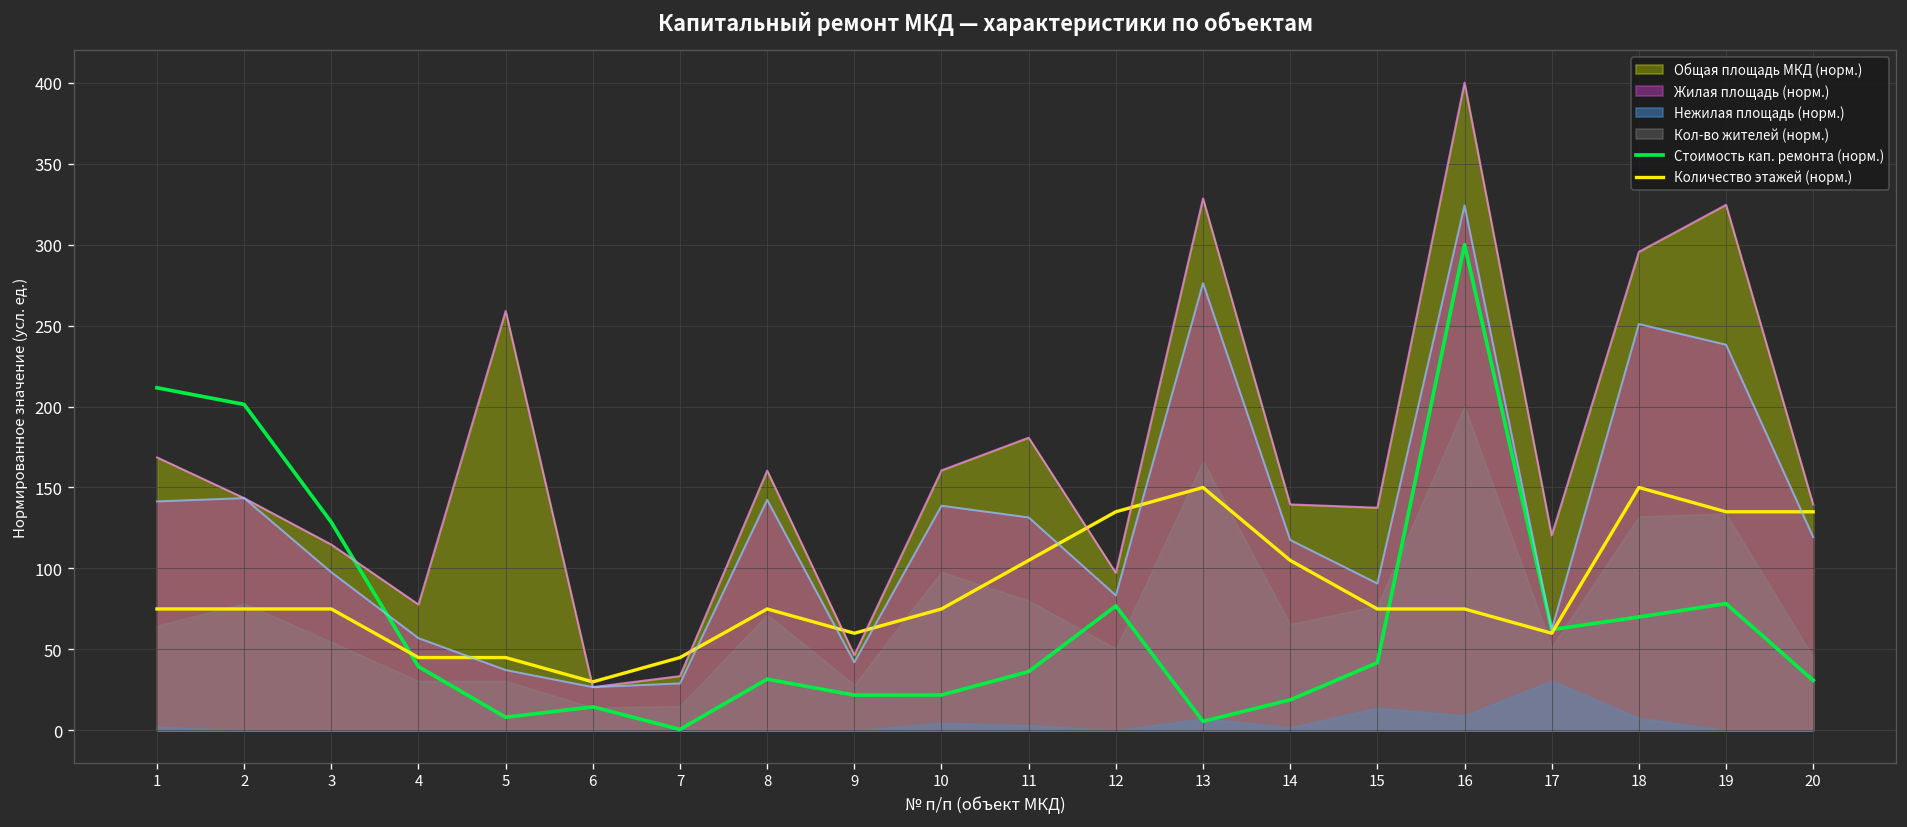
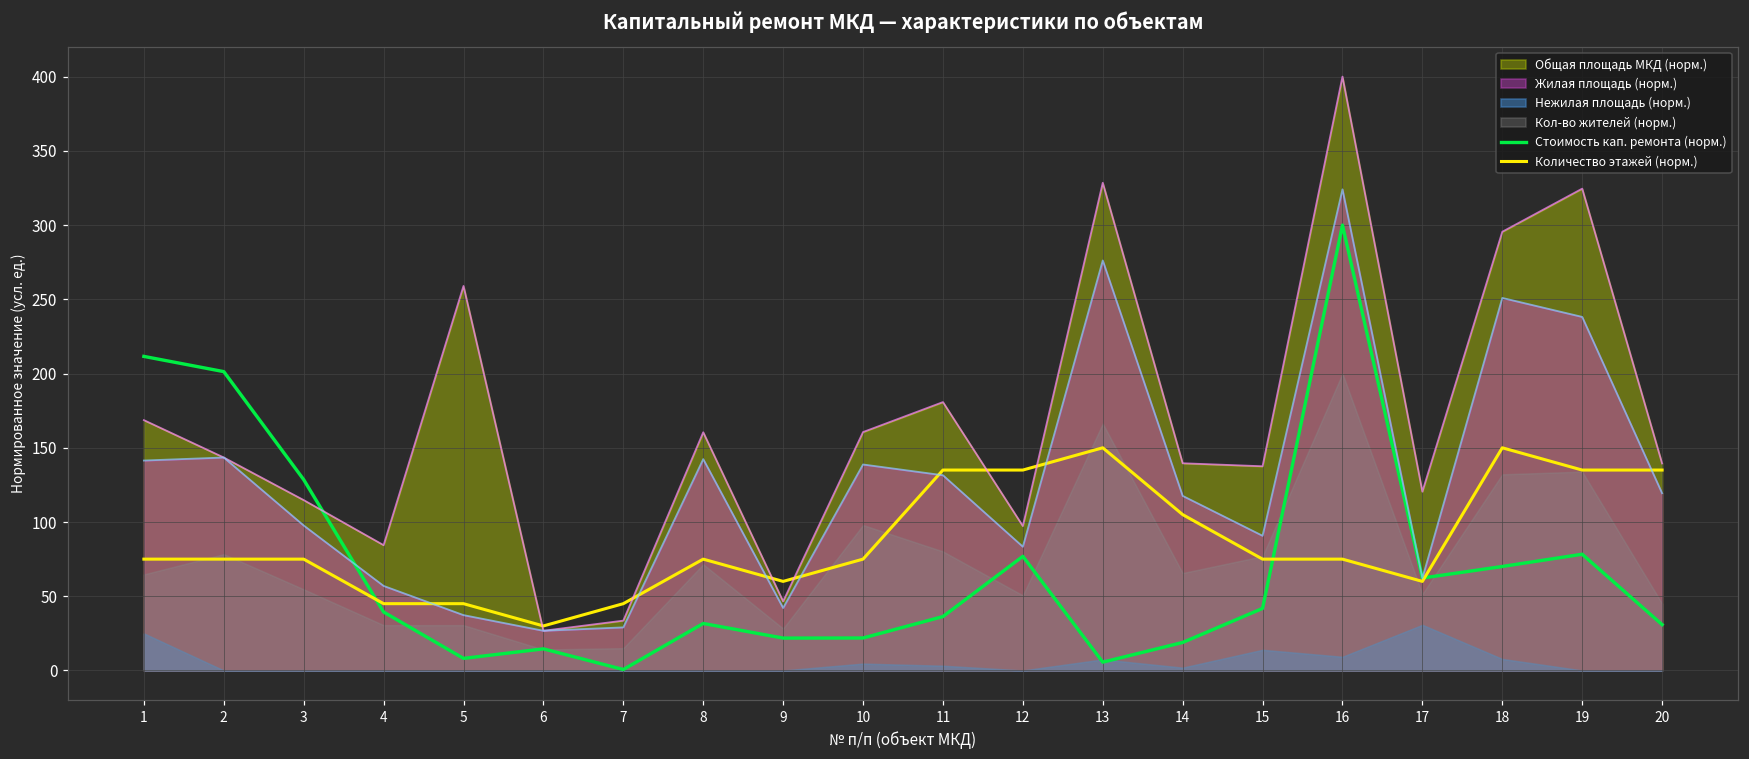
Нежилая площадь (норм.), 1: 2 -> 25
Общая площадь МКД (норм.), 4: 78 -> 84
Количество этажей (норм.), 11: 105 -> 135
